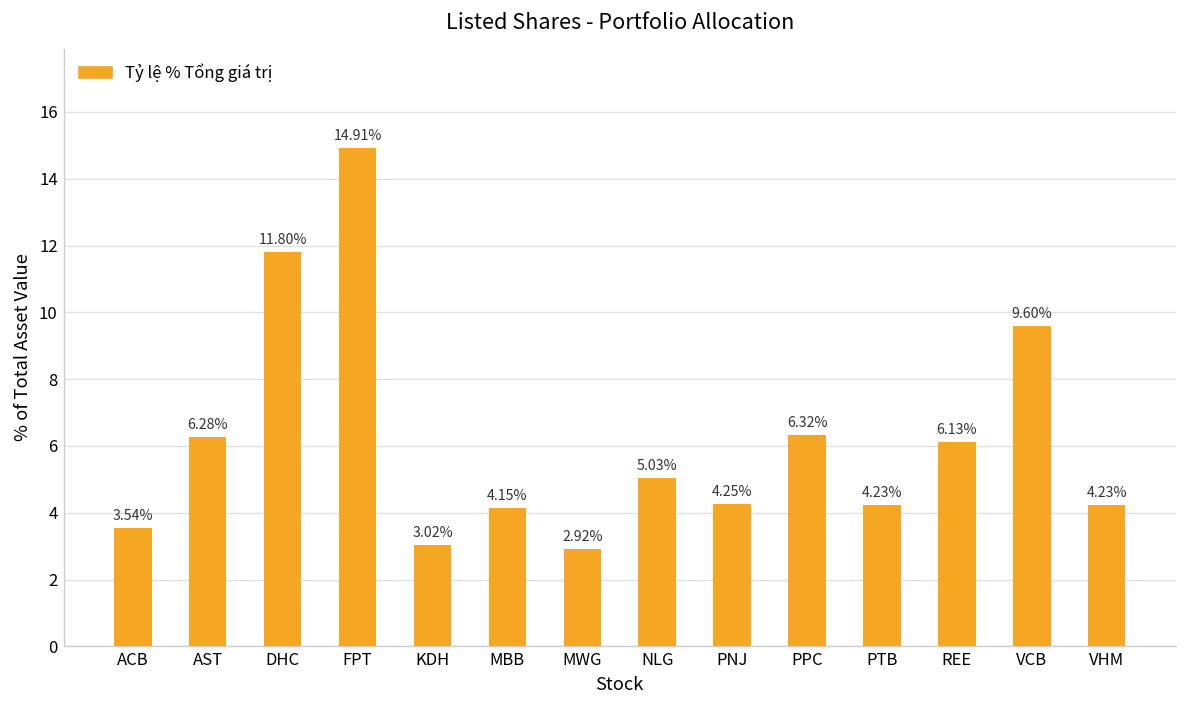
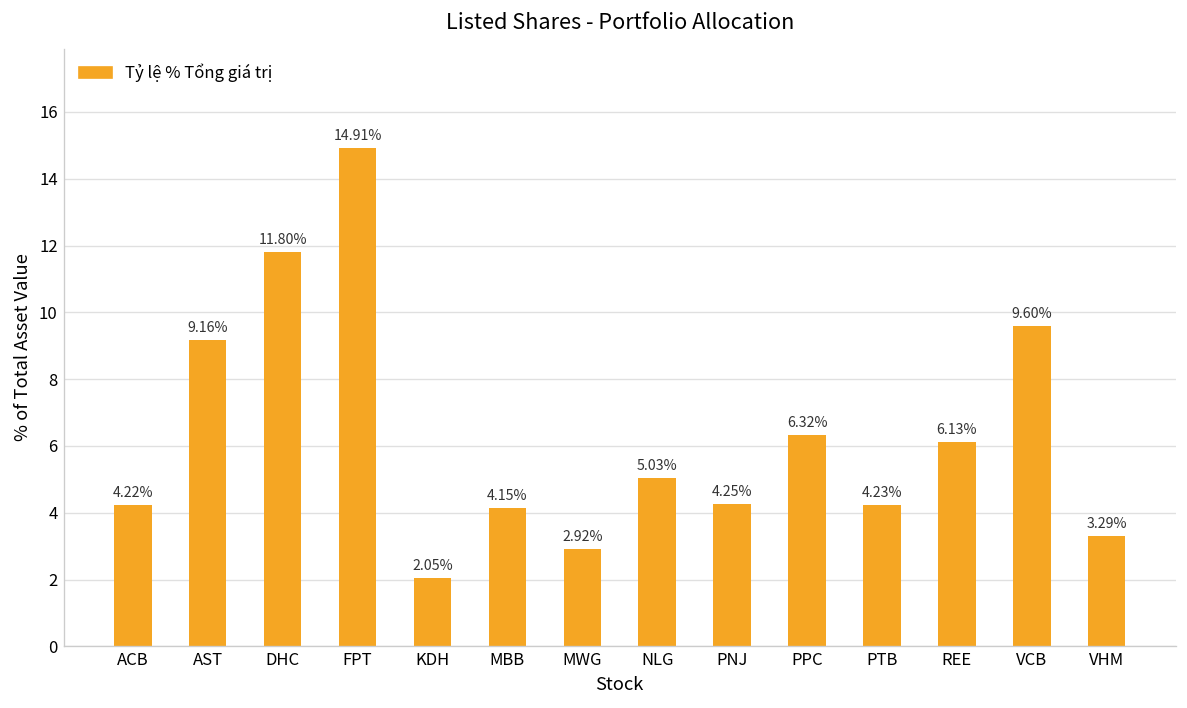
ACB: 3.54% -> 4.22%
AST: 6.28% -> 9.16%
KDH: 3.02% -> 2.05%
VHM: 4.23% -> 3.29%
